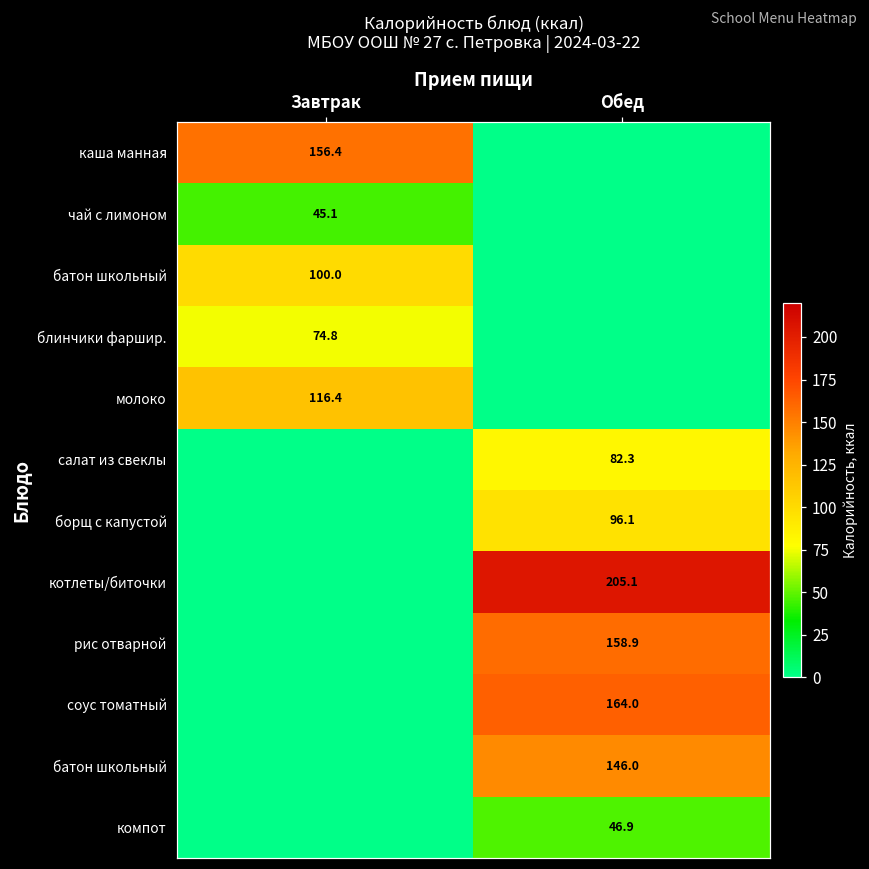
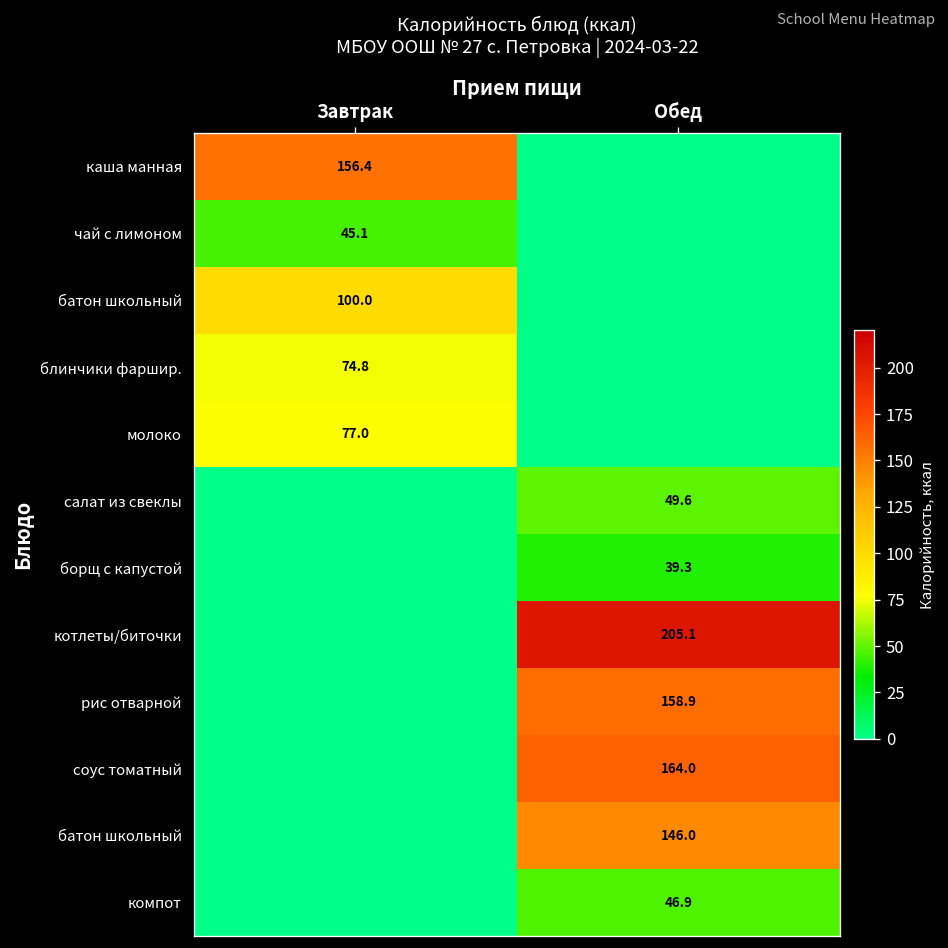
молоко, Завтрак: 116.4 -> 77.0
салат из свеклы, Обед: 82.3 -> 49.6
борщ с капустой, Обед: 96.1 -> 39.3
